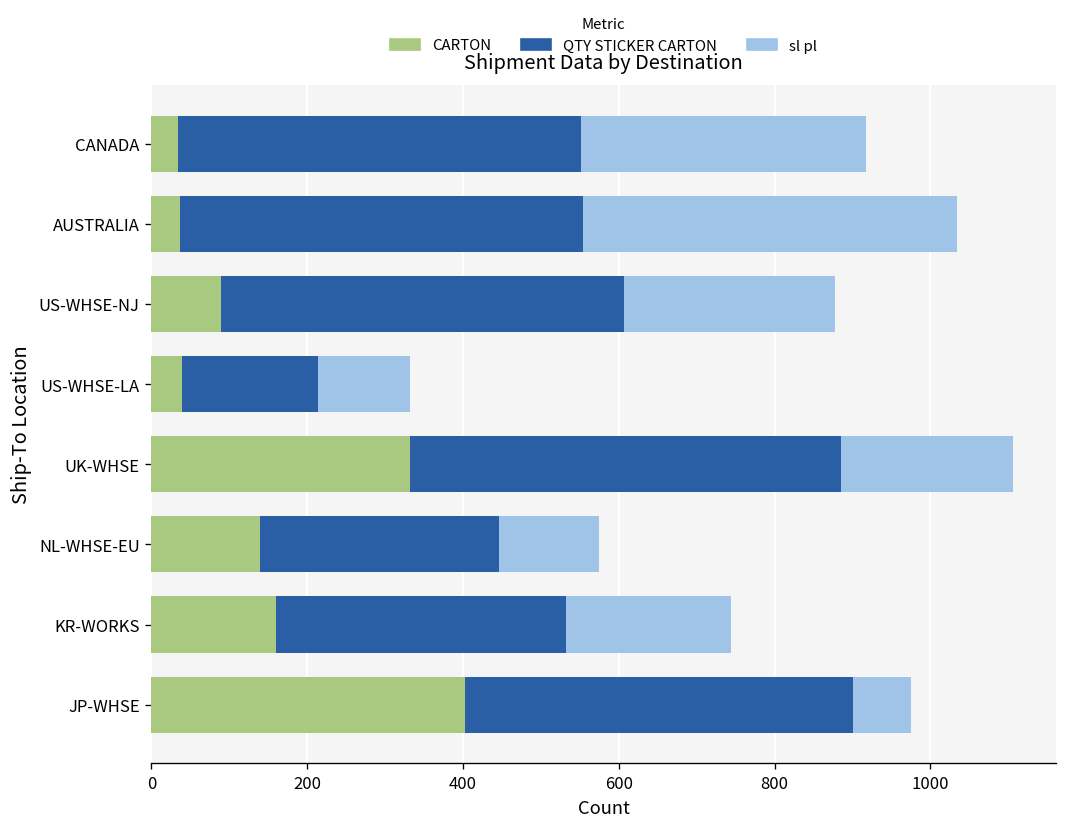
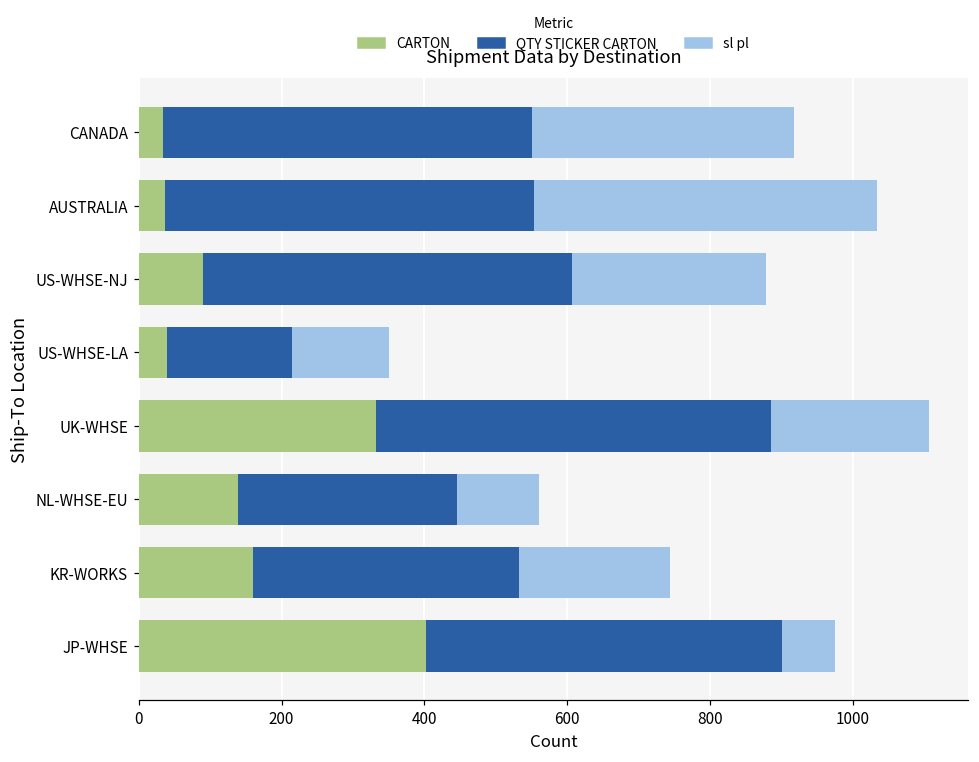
sl pl, US-WHSE-LA: 120 -> 140
sl pl, NL-WHSE-EU: 130 -> 110
